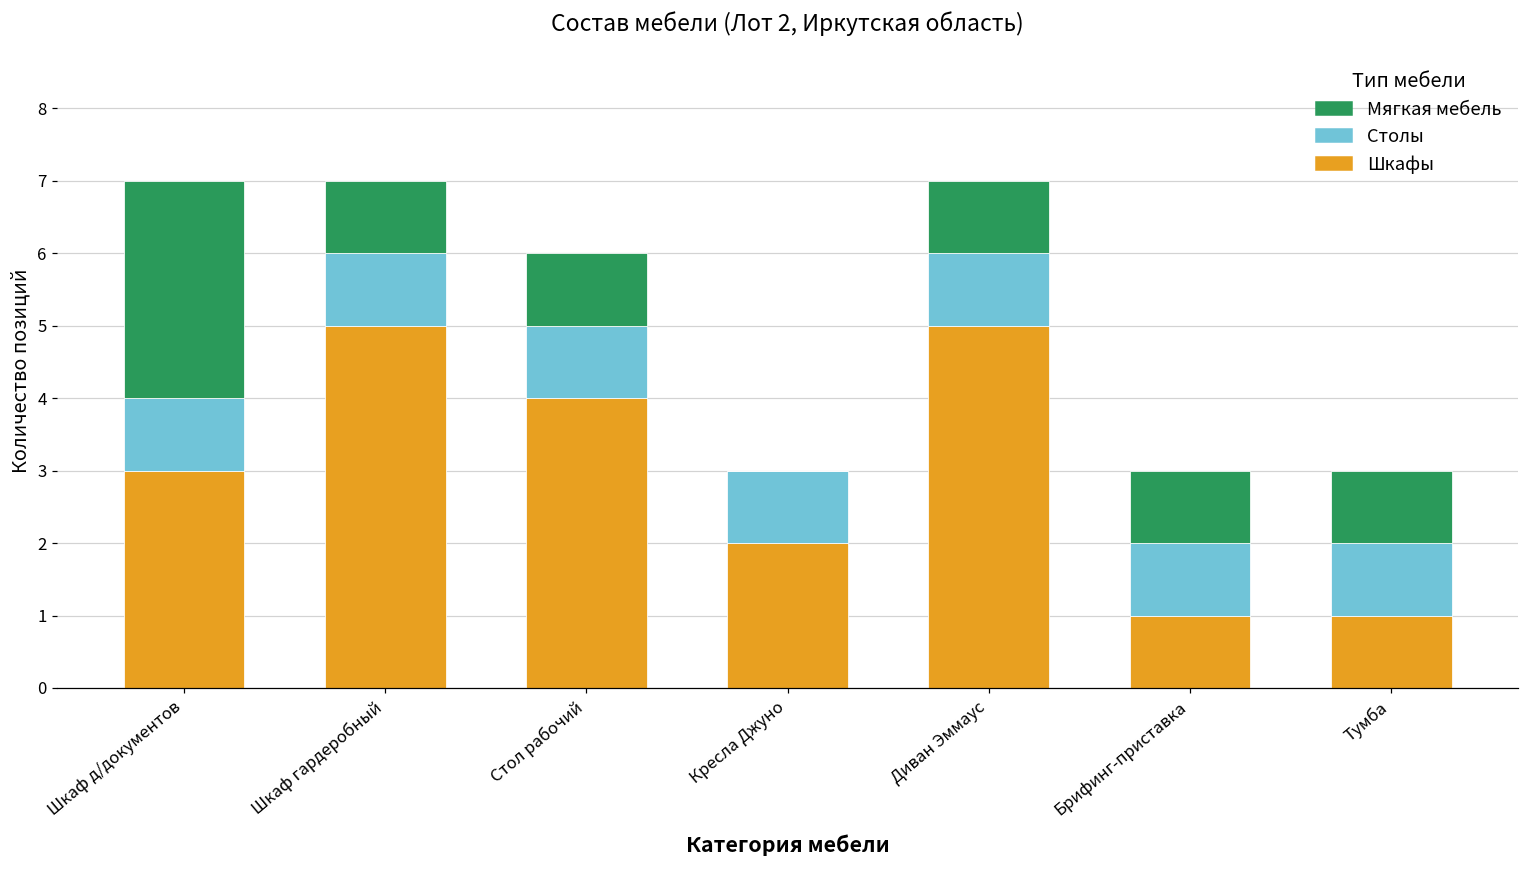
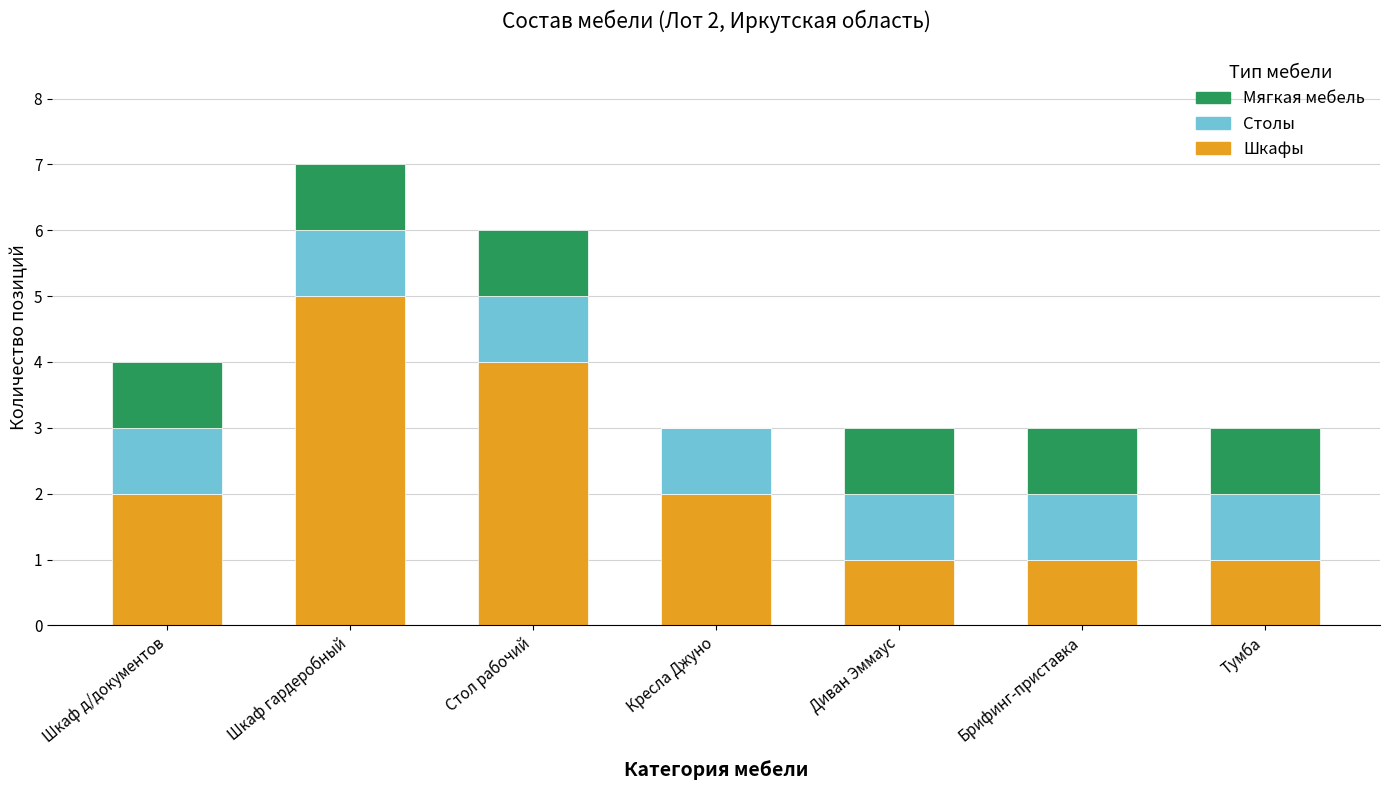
Шкафы, Шкаф д/документов: 3 -> 2
Мягкая мебель, Шкаф д/документов: 3 -> 1
Шкафы, Диван Эммаус: 5 -> 1
